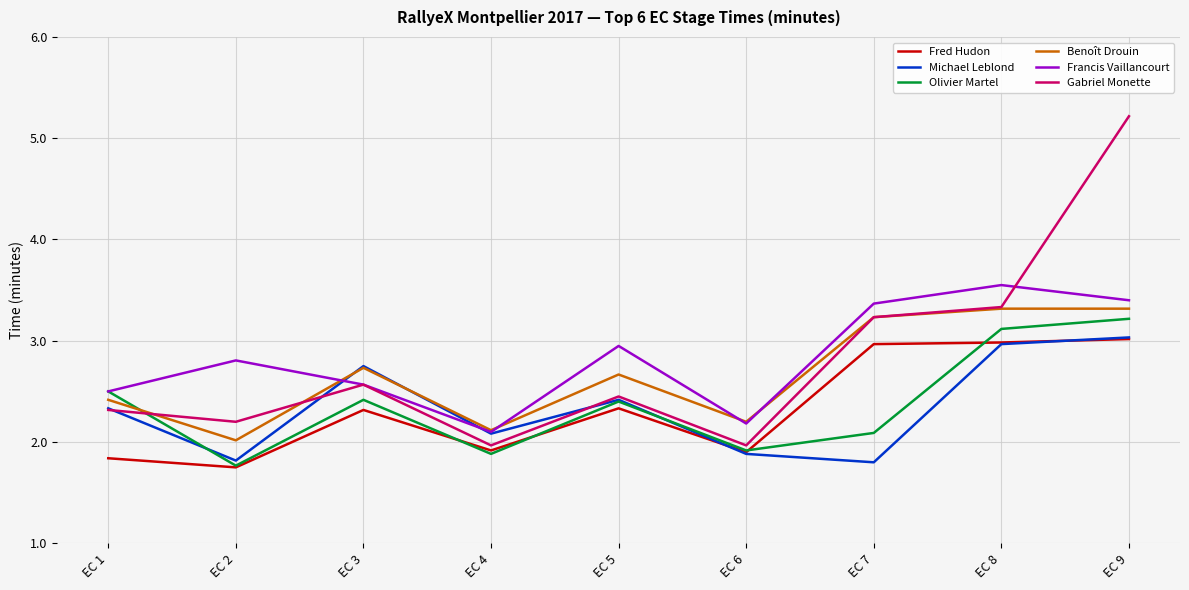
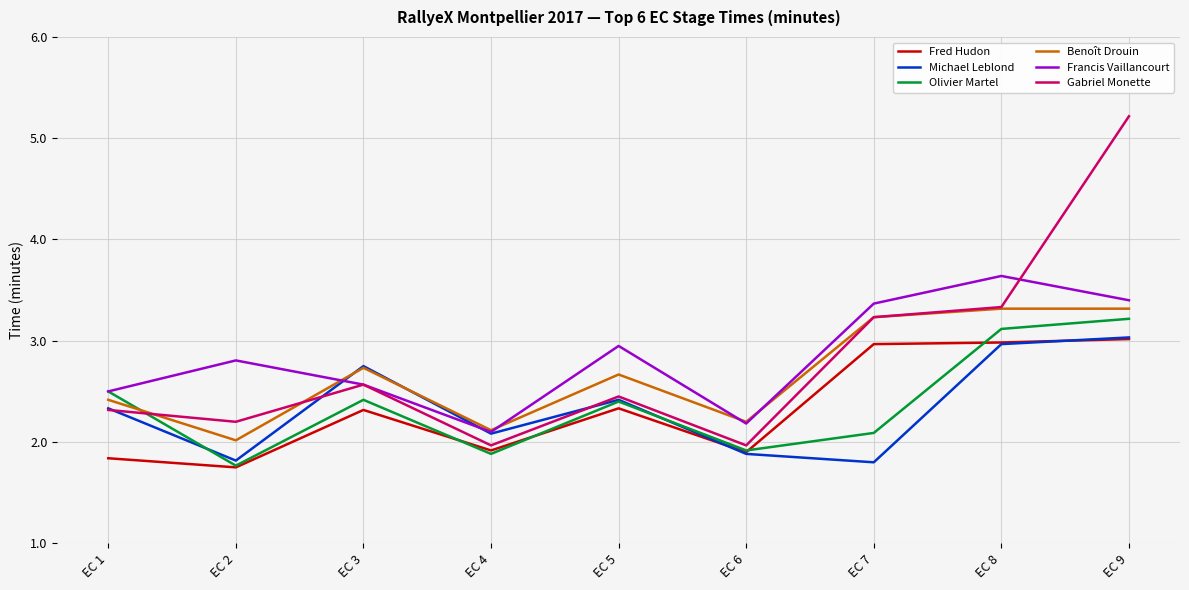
Francis Vaillancourt, EC 8: 3.55 -> 3.64
